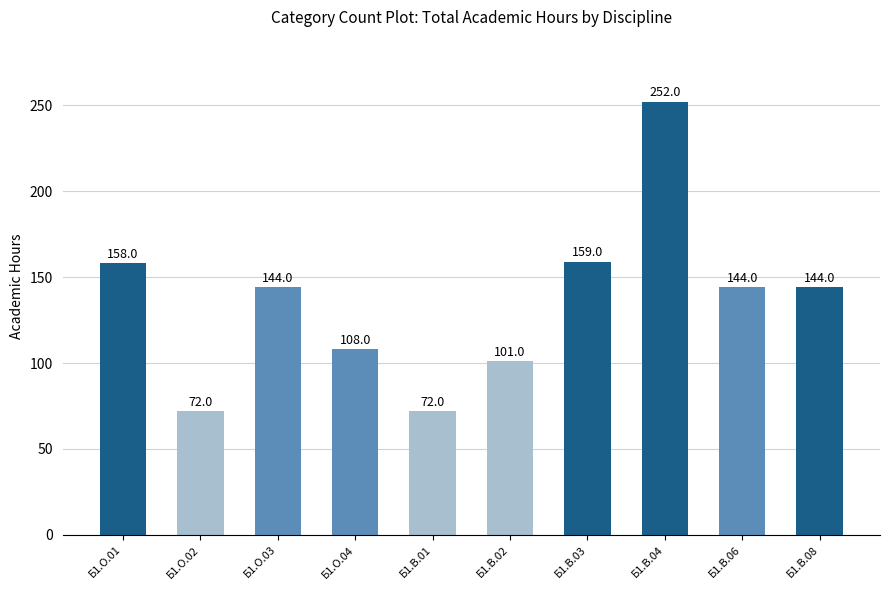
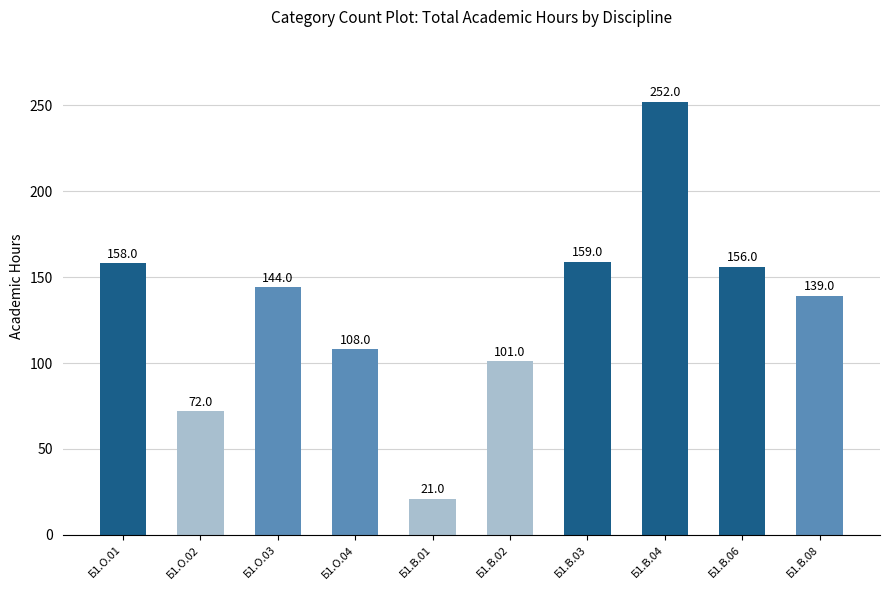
Б1.В.01: 72.0 -> 21.0
Б1.В.06: 144.0 -> 156.0
Б1.В.08: 144.0 -> 139.0
